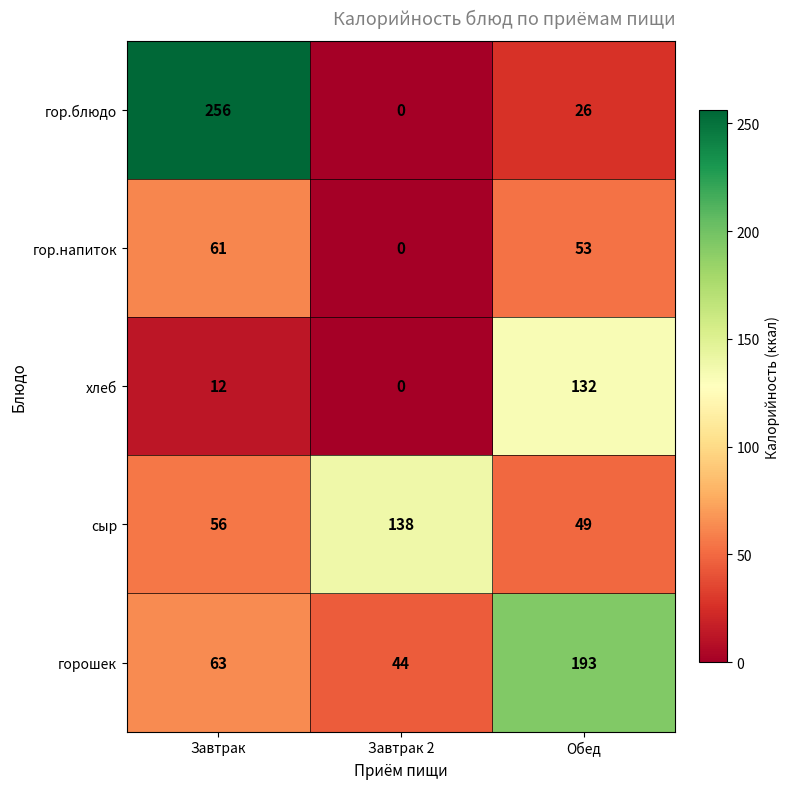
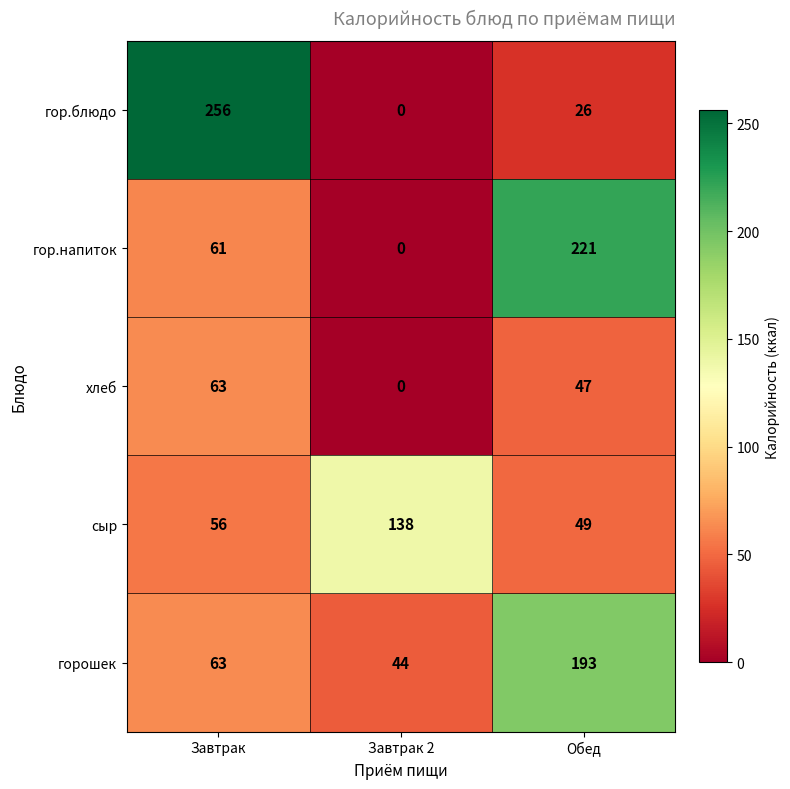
гор.напиток, Обед: 53 -> 221
хлеб, Завтрак: 12 -> 63
хлеб, Обед: 132 -> 47
